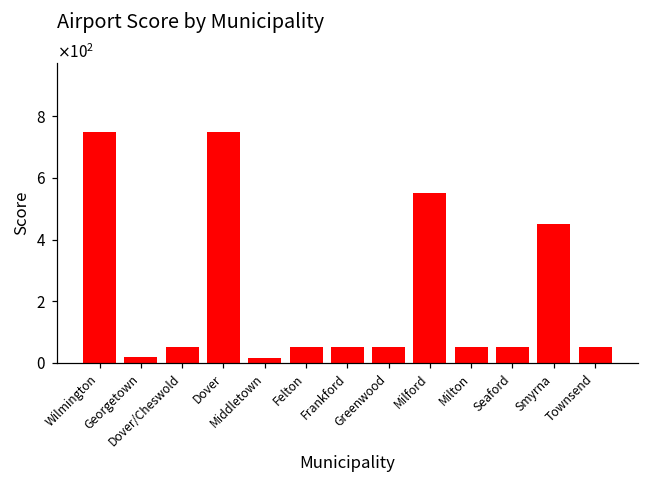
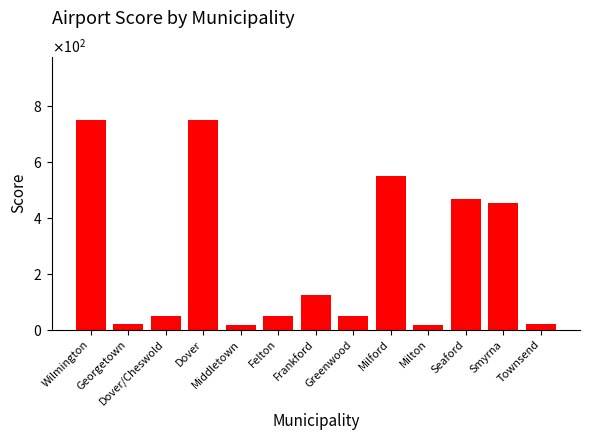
Frankford: 50 -> 120
Milton: 50 -> 20
Seaford: 50 -> 470
Townsend: 50 -> 20
